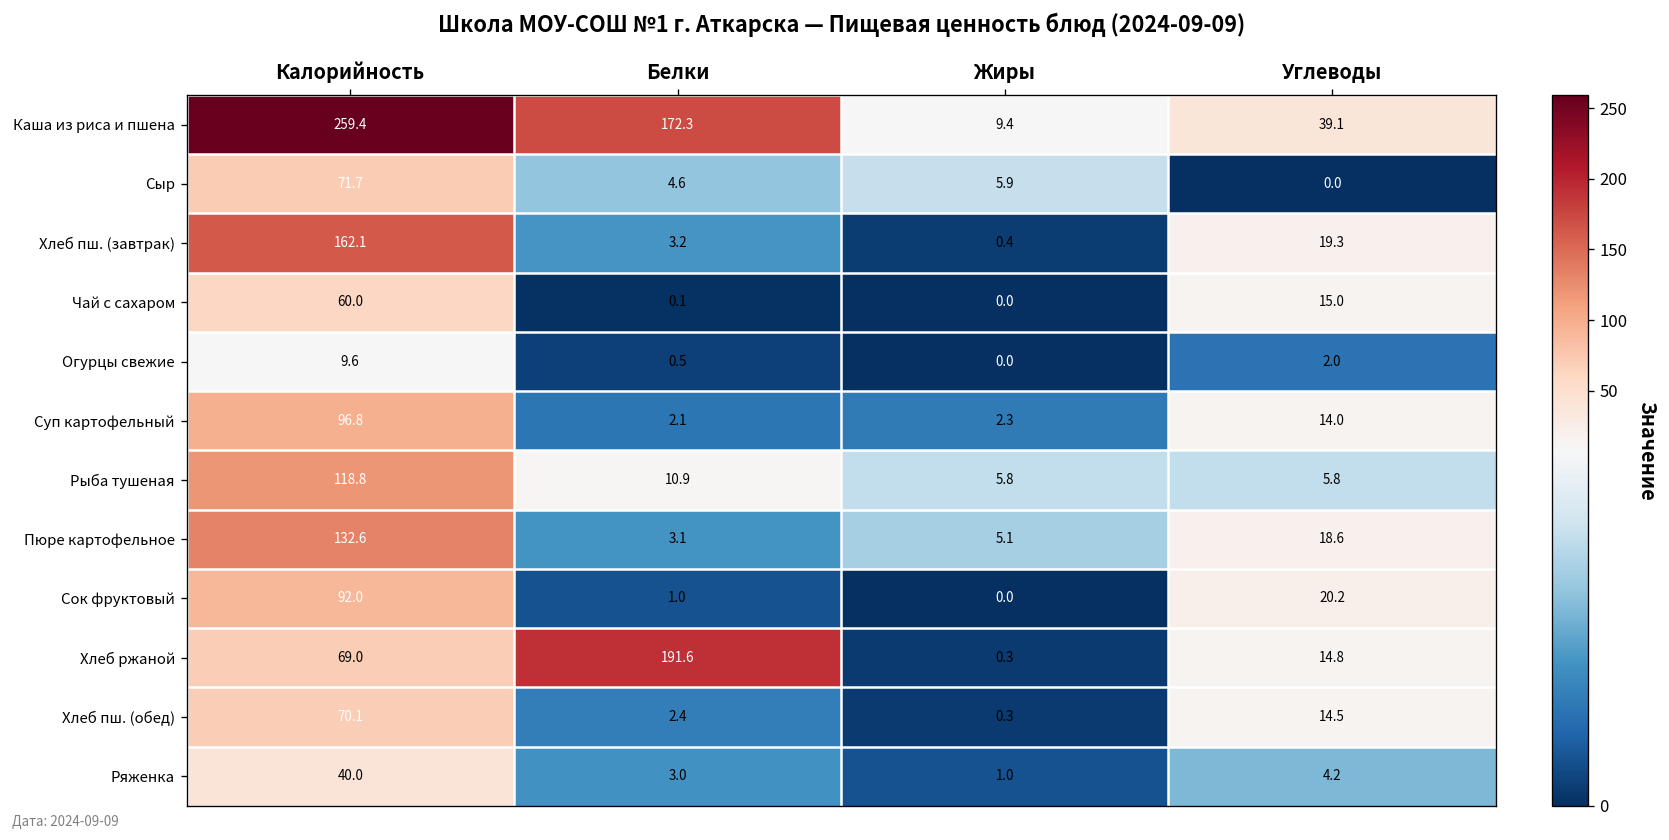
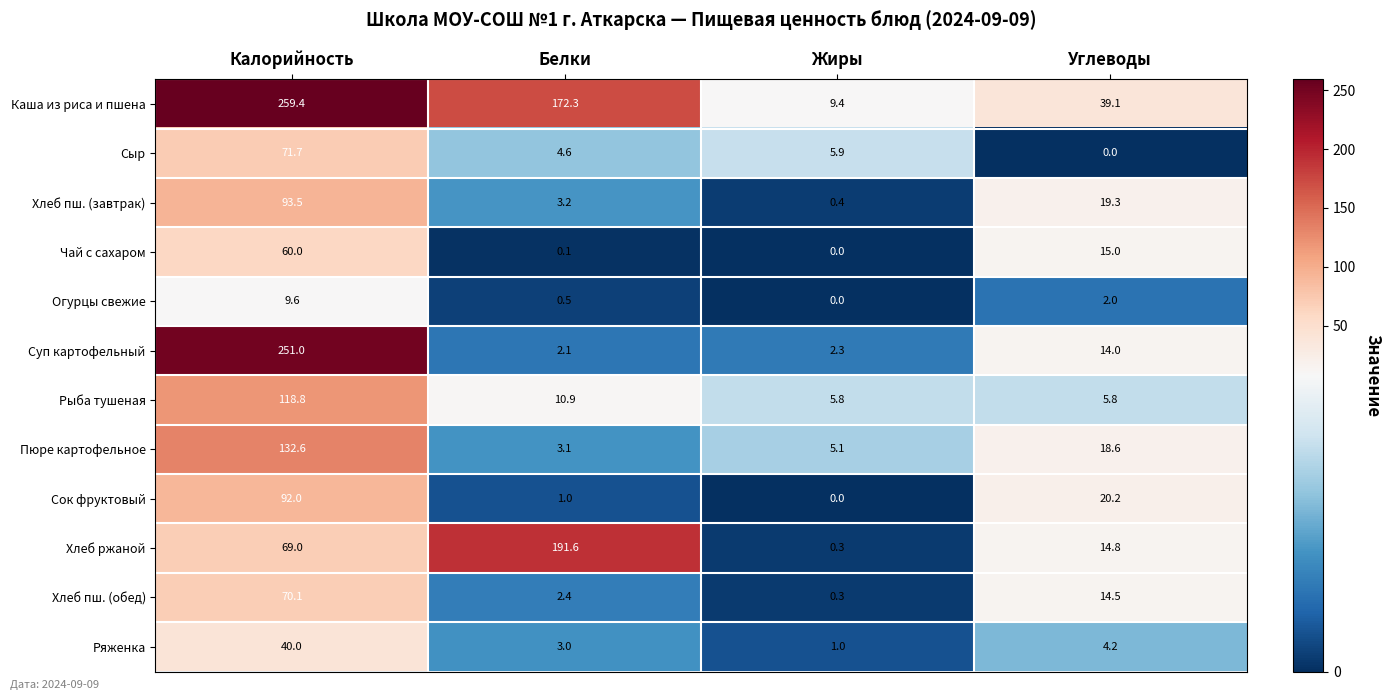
Хлеб пш. (завтрак), Калорийность: 162.1 -> 93.5
Суп картофельный, Калорийность: 96.8 -> 251.0
